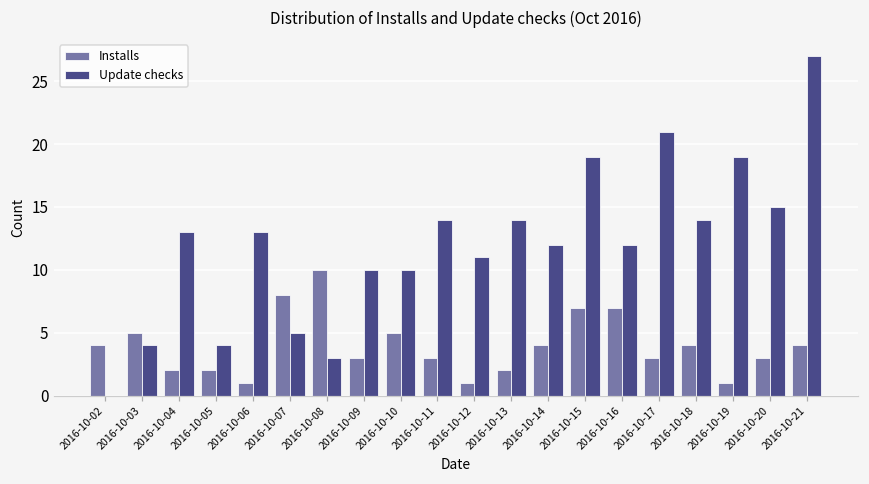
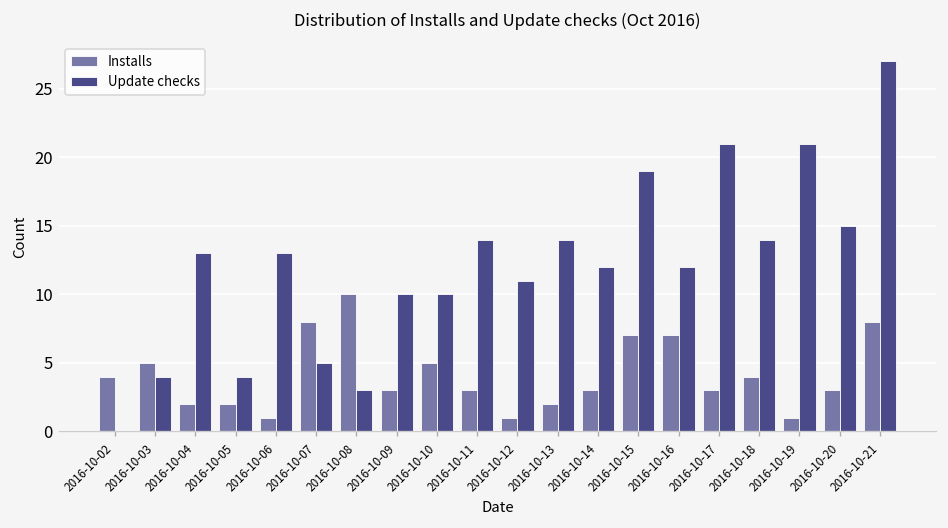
Installs, 2016-10-14: 4 -> 3
Update checks, 2016-10-19: 19 -> 21
Installs, 2016-10-21: 4 -> 8
